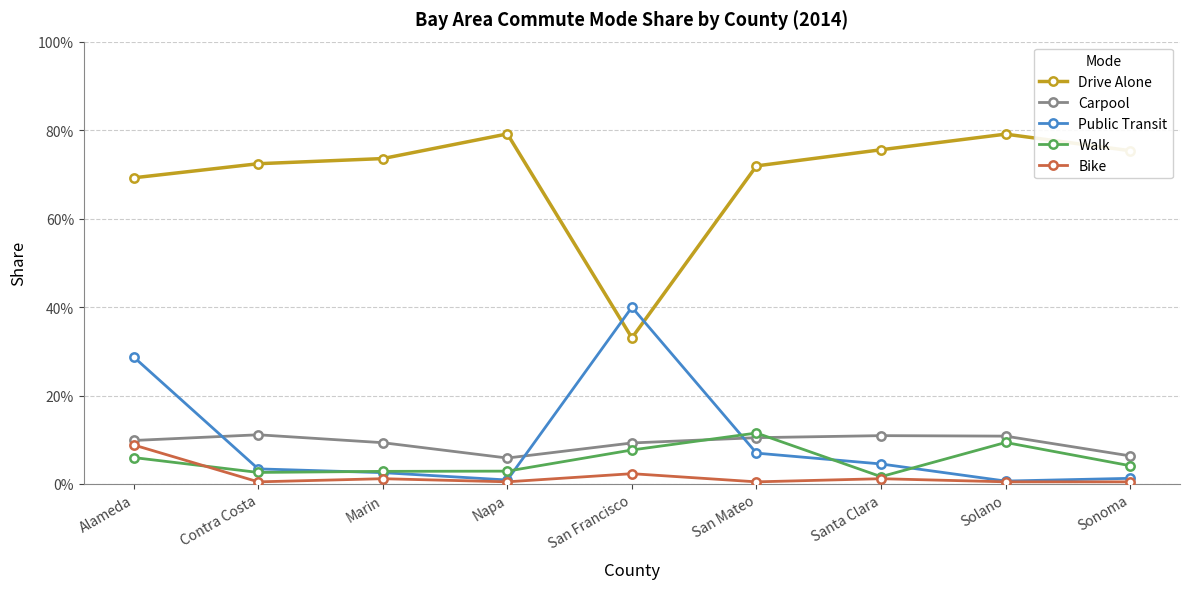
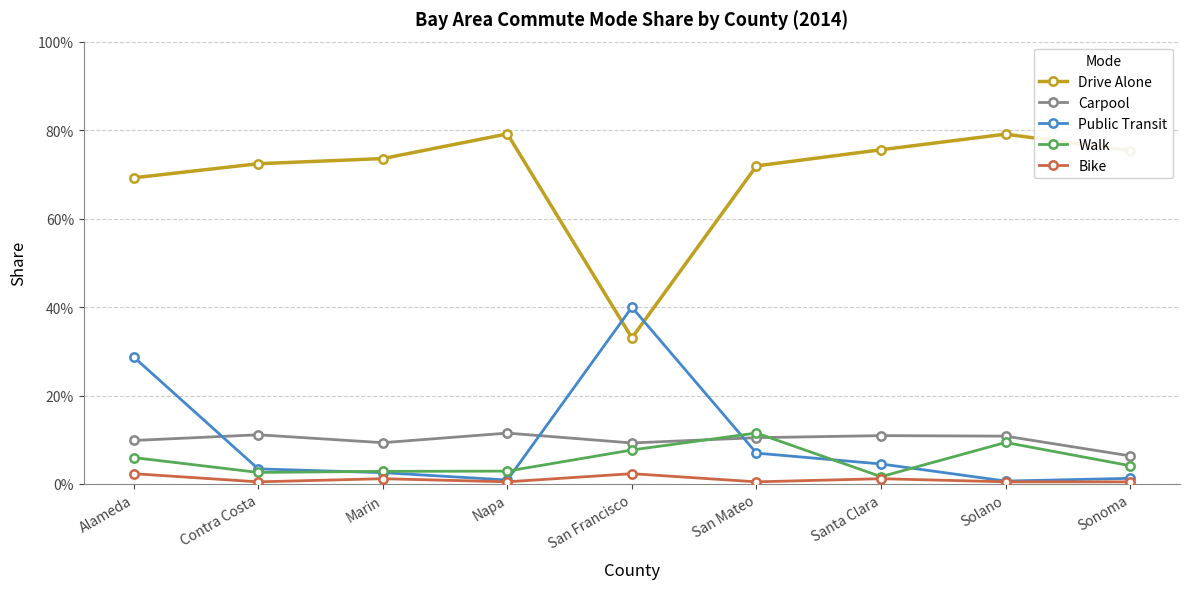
Bike, Alameda: 9% -> 2%
Carpool, Napa: 6% -> 12%
